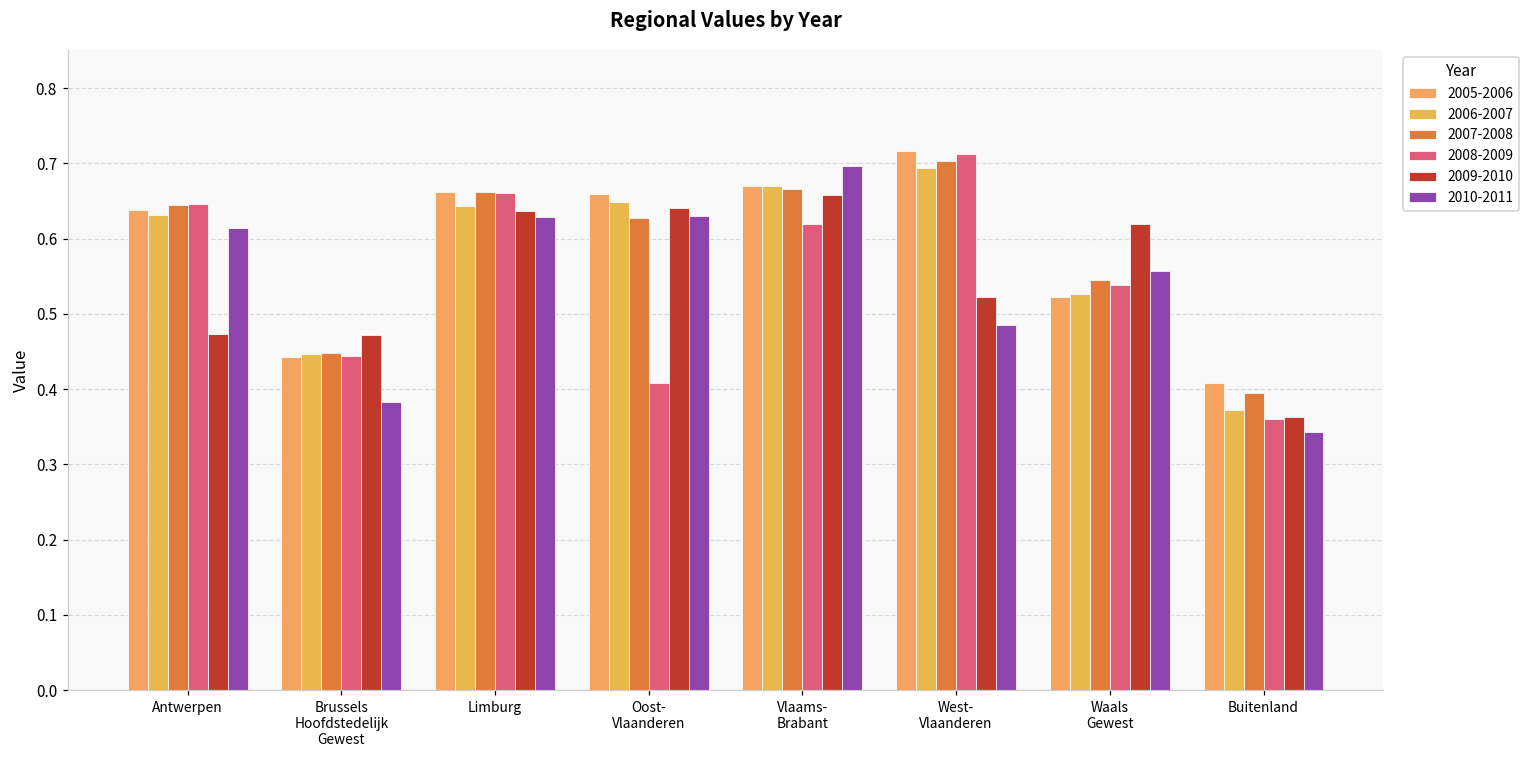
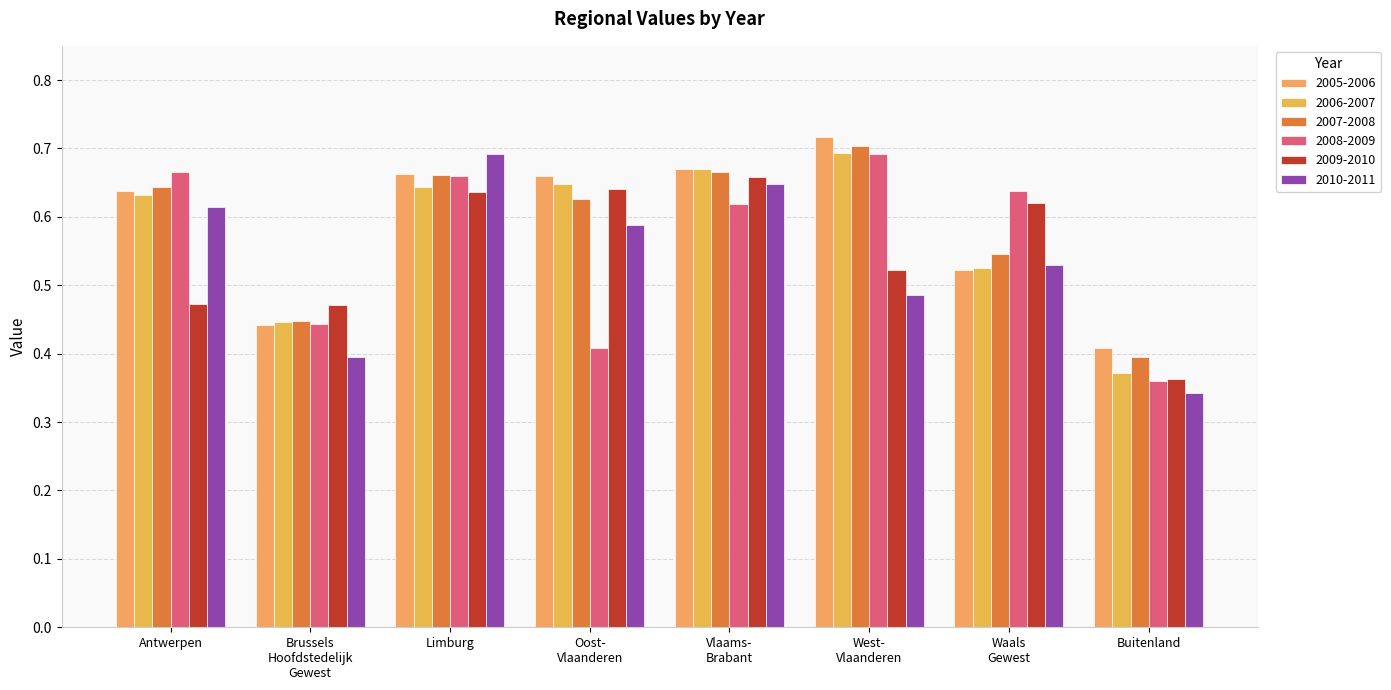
2008-2009, Antwerpen: 0.65 -> 0.67
2010-2011, Brussels Hoofdstedelijk Gewest: 0.38 -> 0.40
2010-2011, Limburg: 0.63 -> 0.69
2010-2011, Oost- Vlaanderen: 0.63 -> 0.59
2010-2011, Vlaams- Brabant: 0.70 -> 0.65
2008-2009, West- Vlaanderen: 0.71 -> 0.69
2008-2009, Waals Gewest: 0.54 -> 0.64
2010-2011, Waals Gewest: 0.56 -> 0.53
